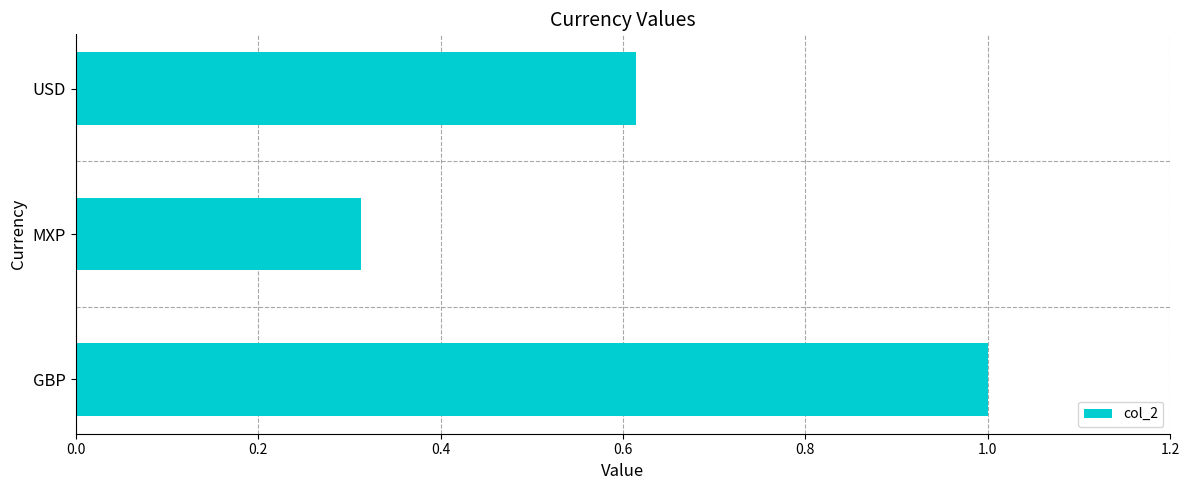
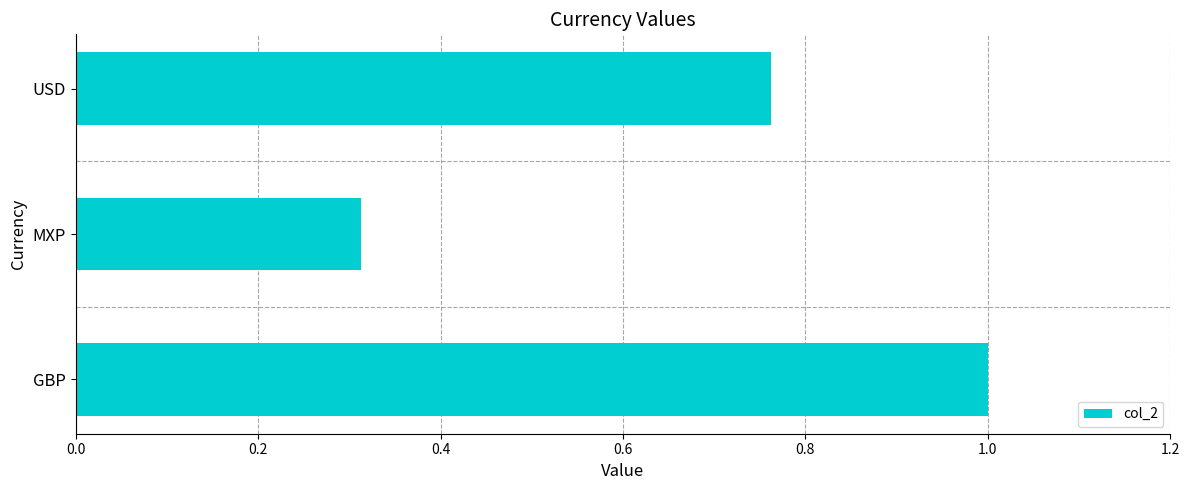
USD: 0.61 -> 0.76
